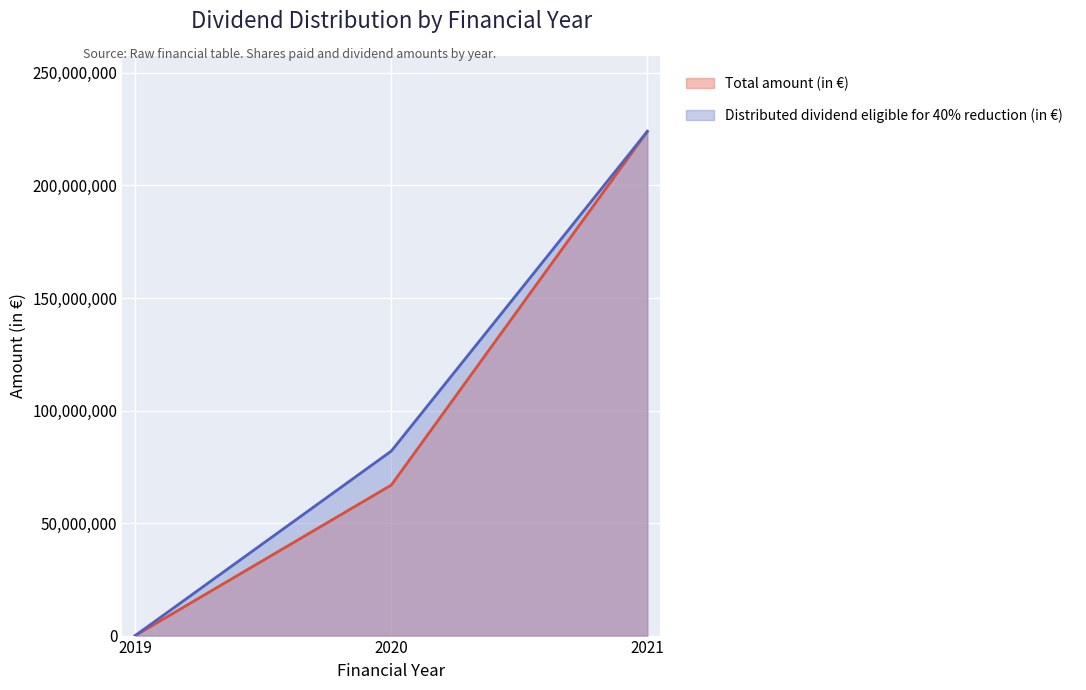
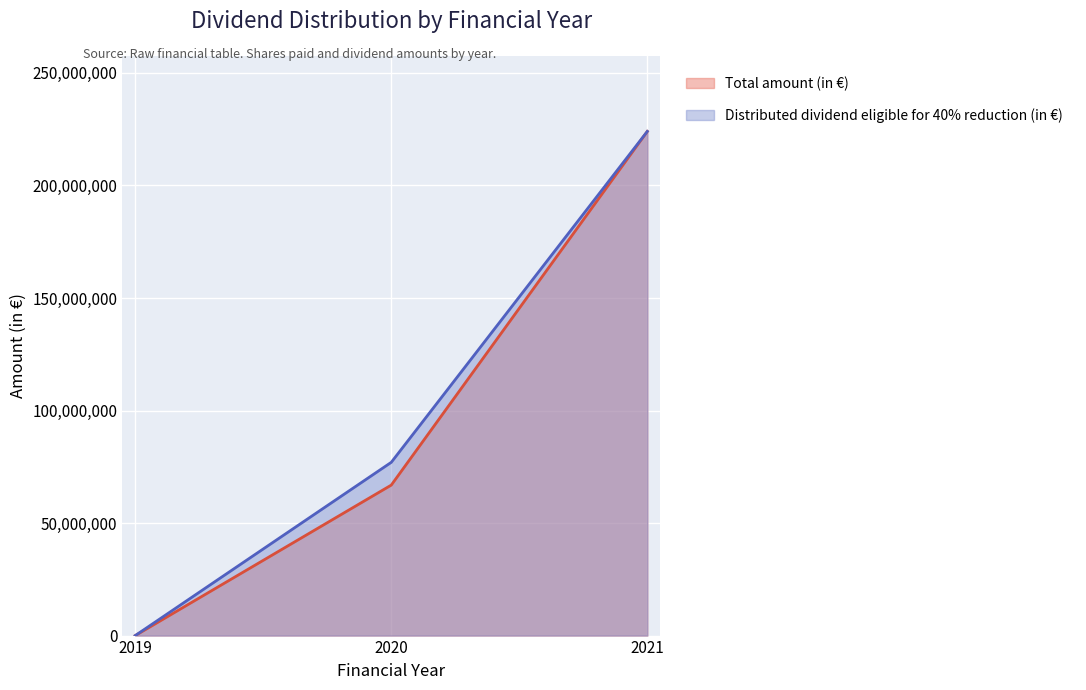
Distributed dividend eligible for 40% reduction (in €), 2020: 82,000,000 -> 77,000,000
